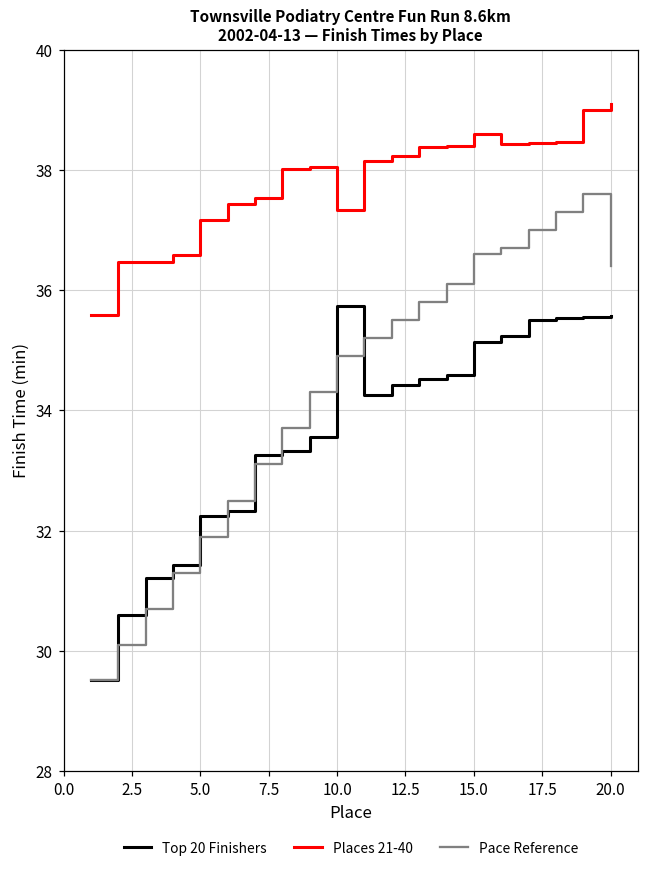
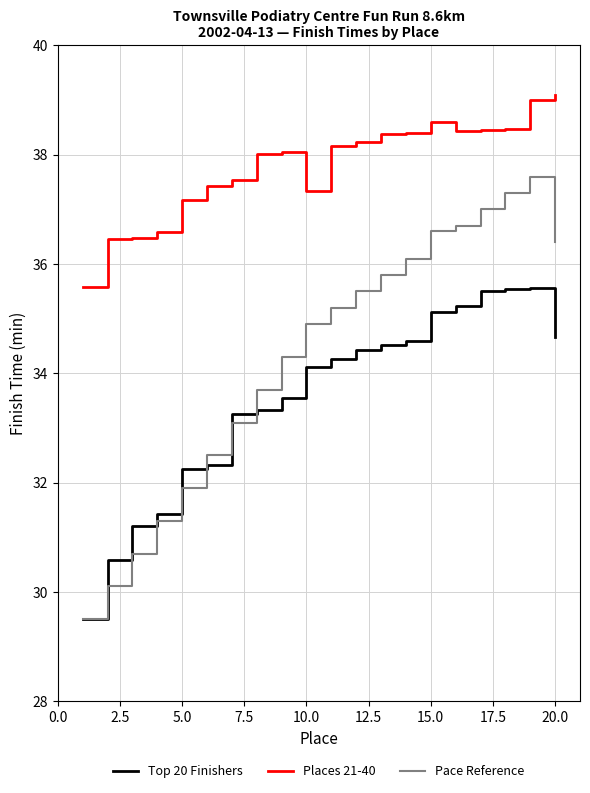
Top 20 Finishers, 10.0: 35.7 -> 34.1
Top 20 Finishers, 20.0: 35.6 -> 34.7
